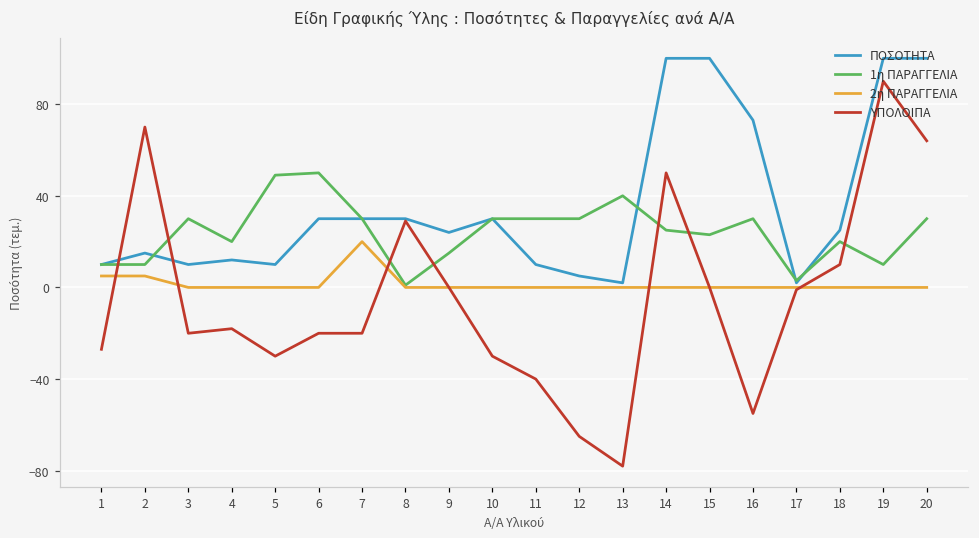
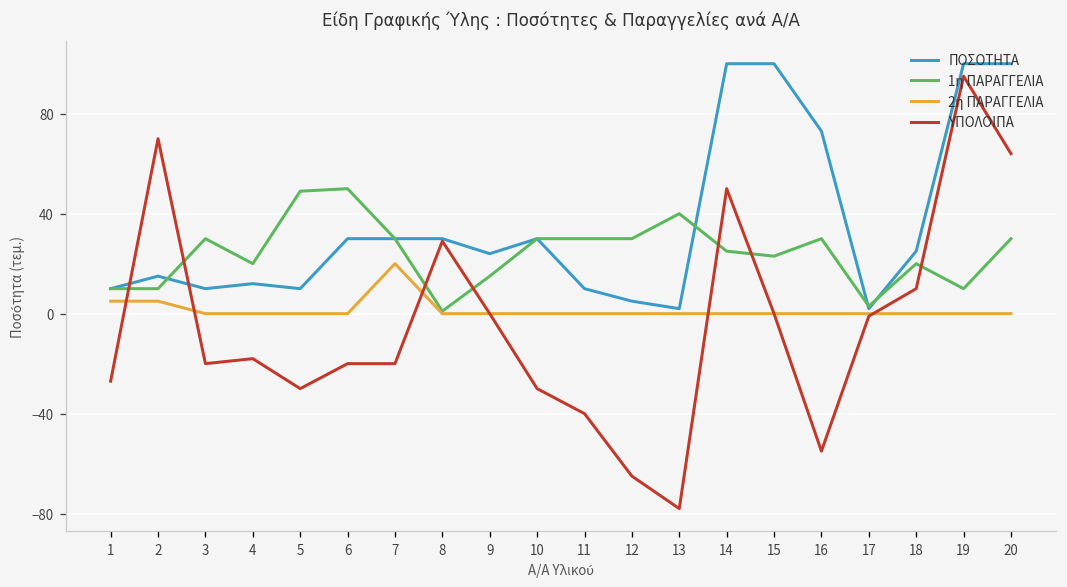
ΥΠΟΛΟΙΠΑ, 19: 90 -> 95
